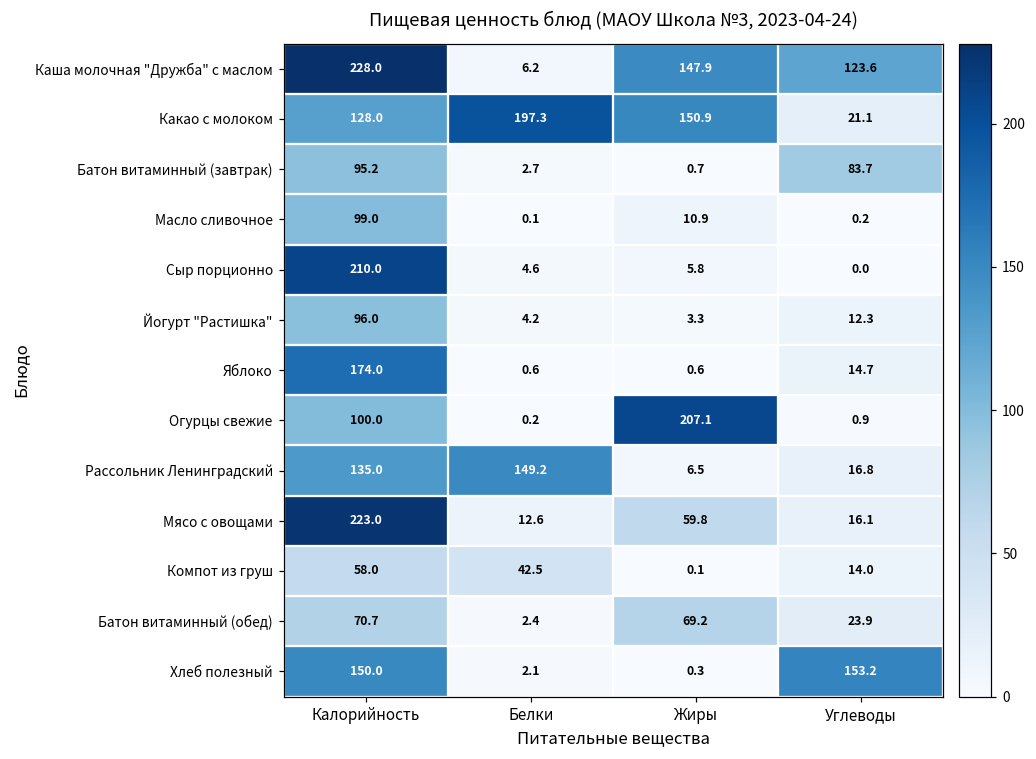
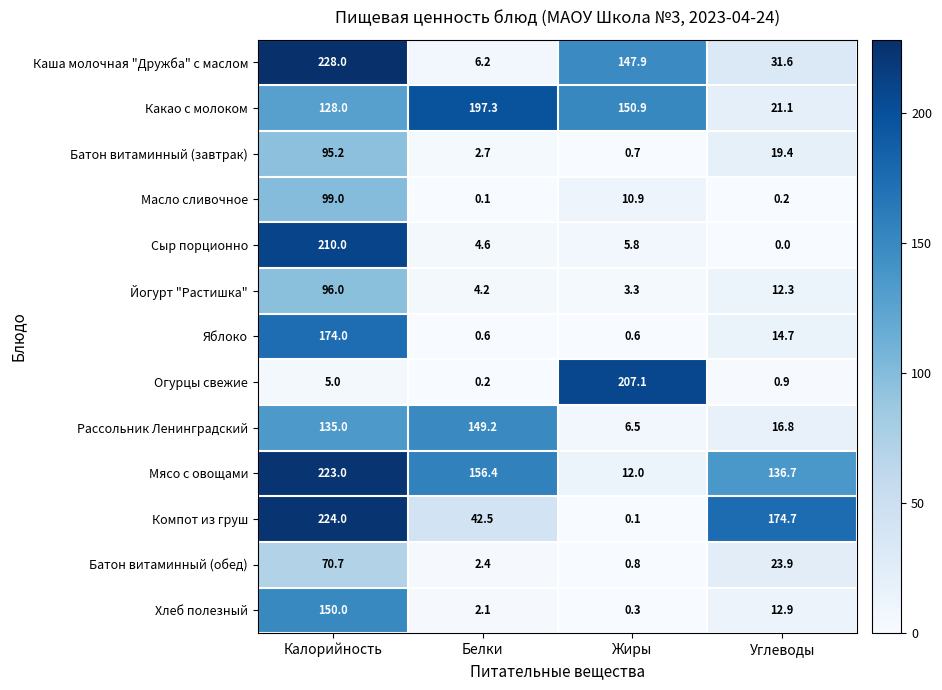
Каша молочная "Дружба" с маслом, Углеводы: 123.6 -> 31.6
Батон витаминный (завтрак), Углеводы: 83.7 -> 19.4
Огурцы свежие, Калорийность: 100.0 -> 5.0
Мясо с овощами, Белки: 12.6 -> 156.4
Мясо с овощами, Жиры: 59.8 -> 12.0
Мясо с овощами, Углеводы: 16.1 -> 136.7
Компот из груш, Калорийность: 58.0 -> 224.0
Компот из груш, Углеводы: 14.0 -> 174.7
Батон витаминный (обед), Жиры: 69.2 -> 0.8
Хлеб полезный, Углеводы: 153.2 -> 12.9
